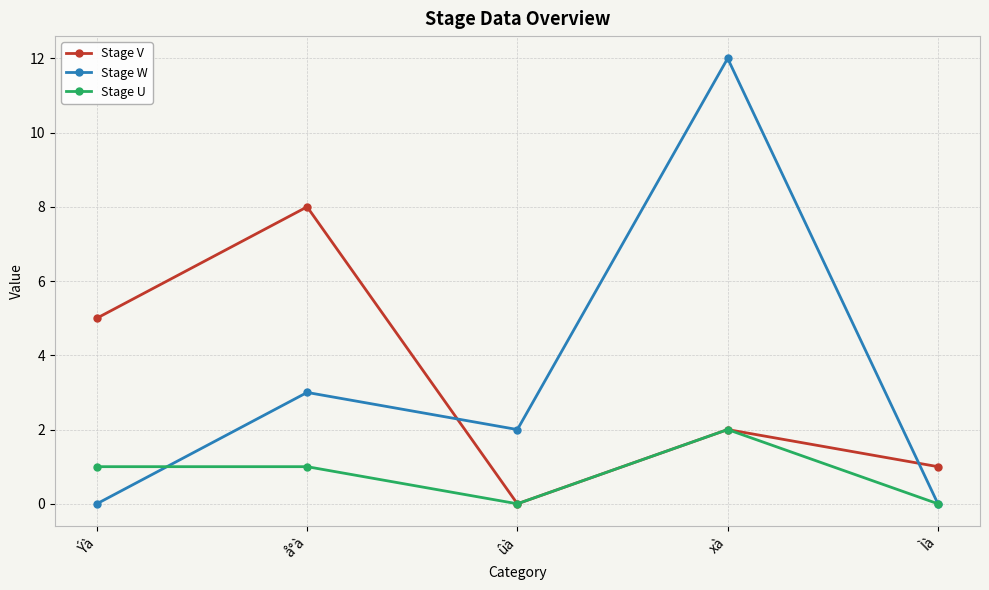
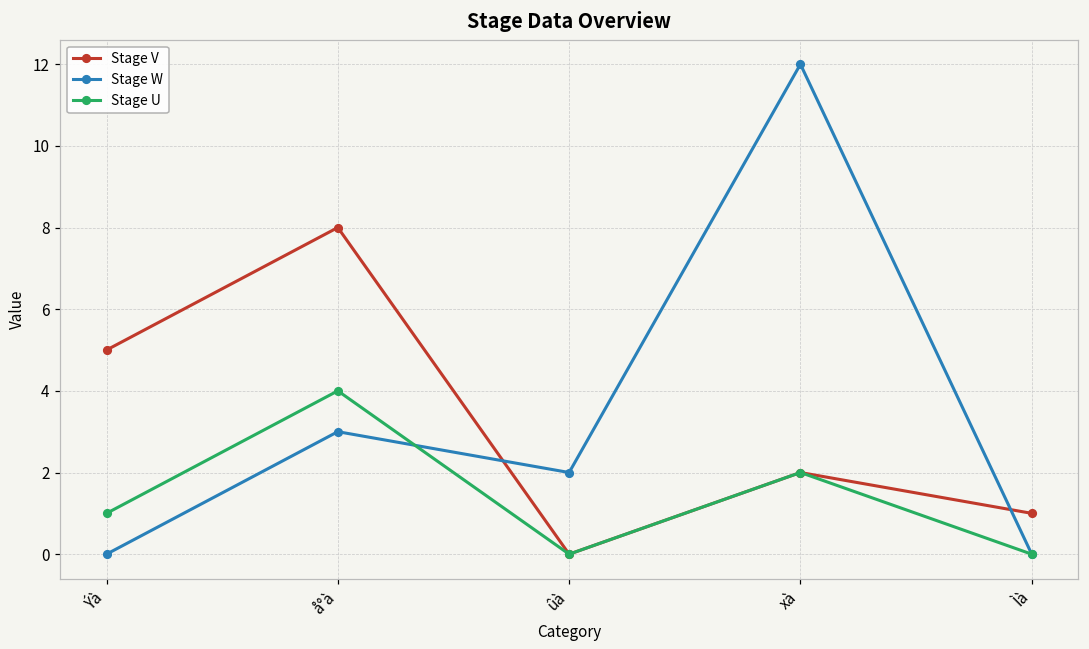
Stage U, å°à: 1 -> 4
